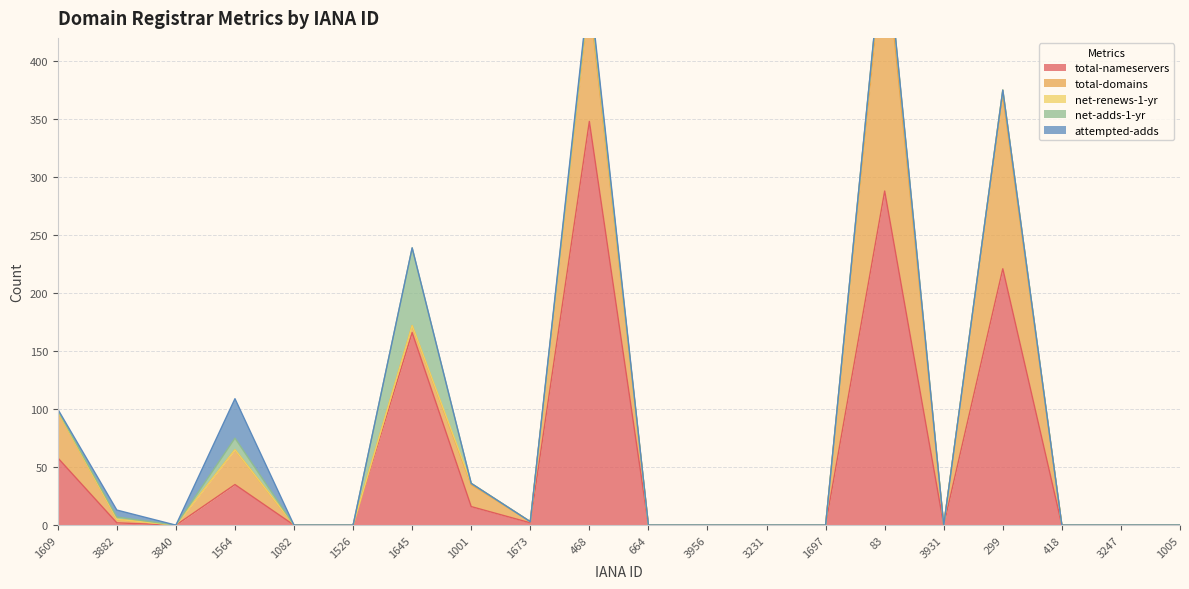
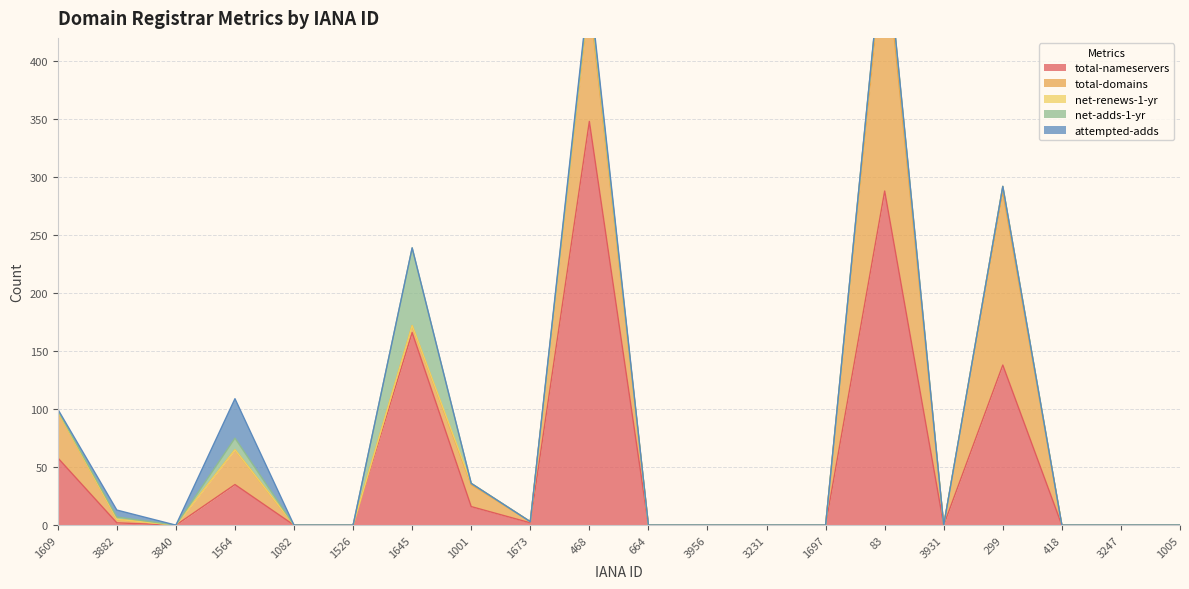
total-nameservers, 299: 221 -> 138
